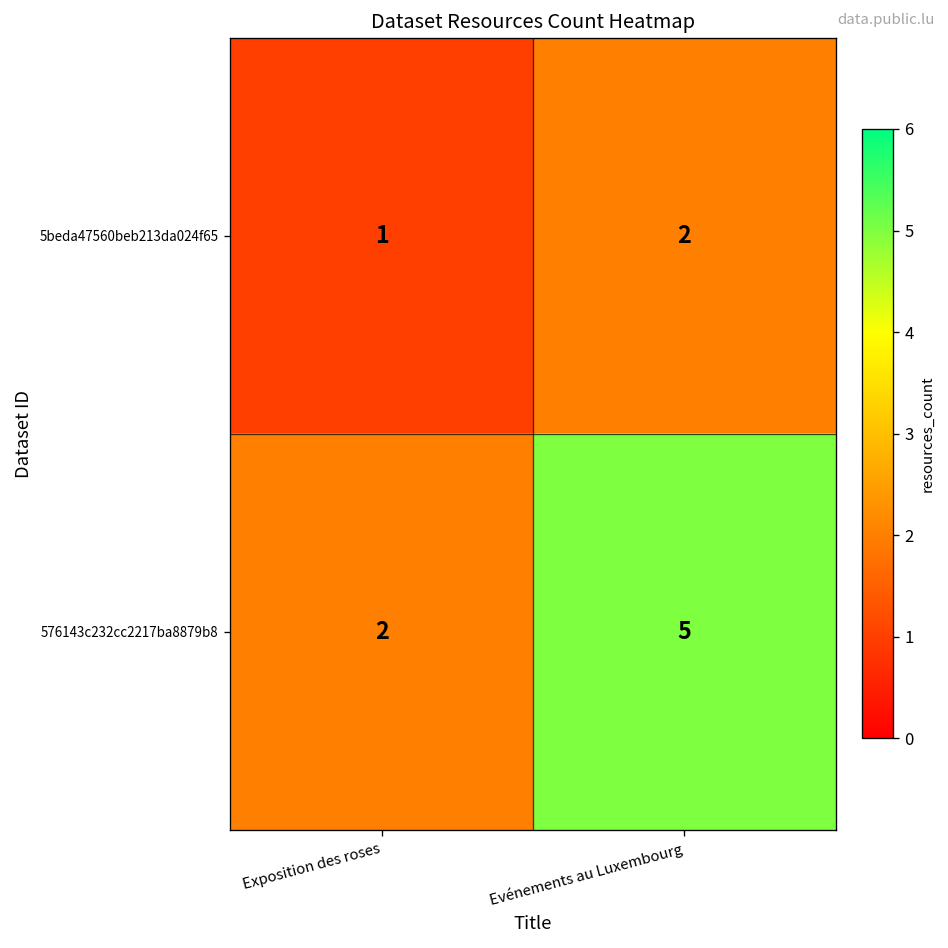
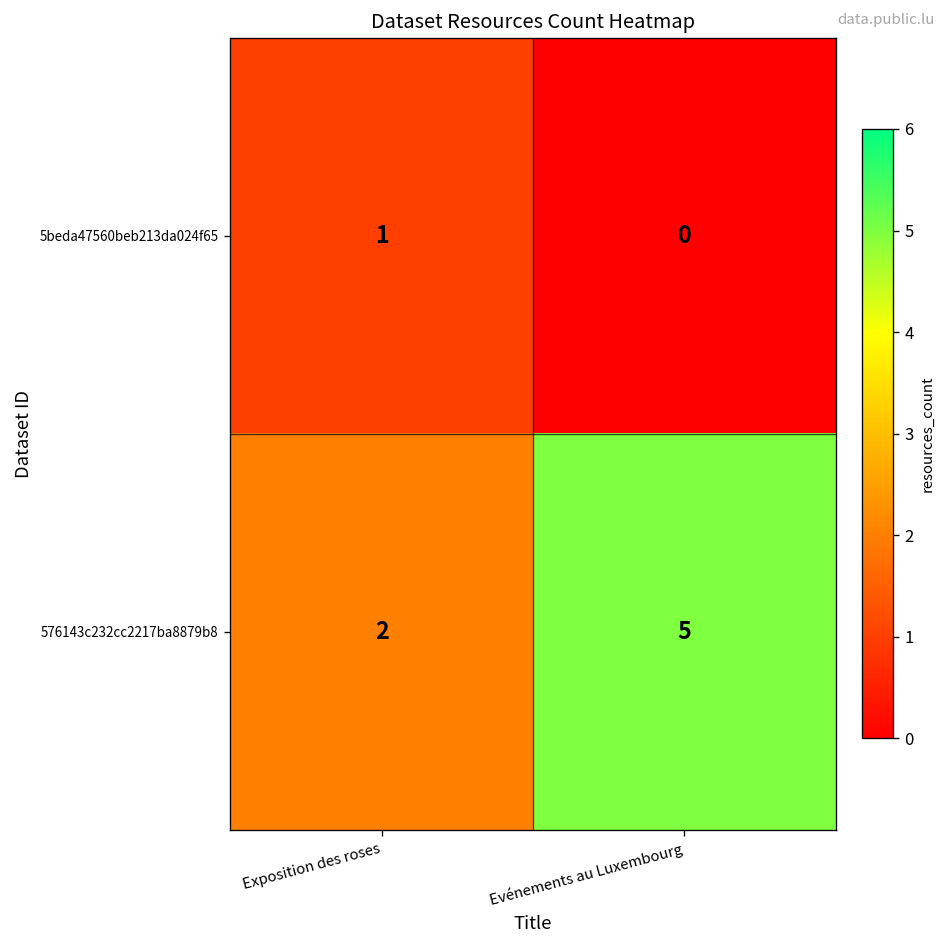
5beda47560beb213da024f65, Evénements au Luxembourg: 2 -> 0
